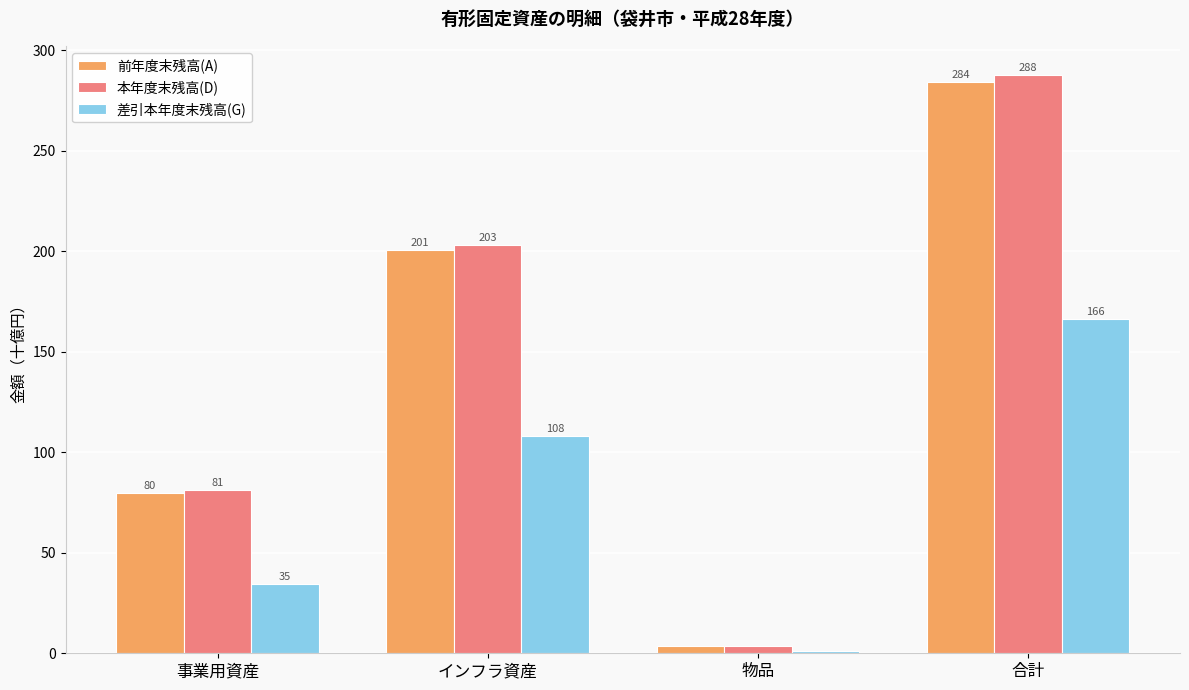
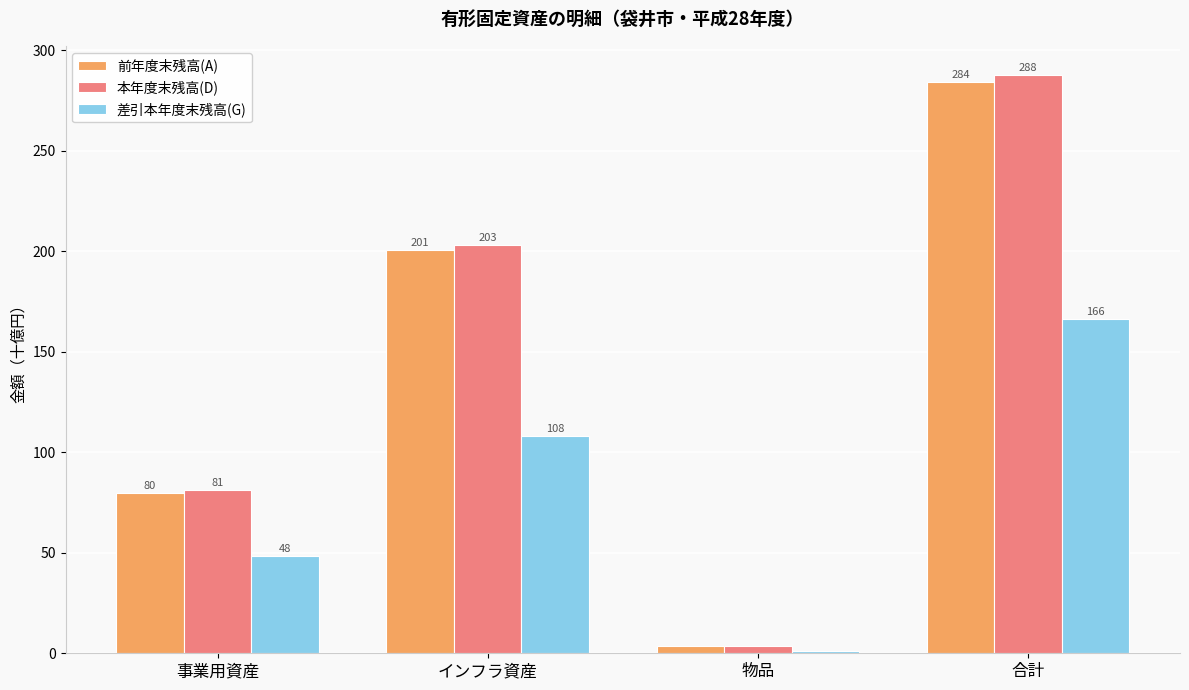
差引本年度末残高(G), 事業用資産: 35 -> 48
